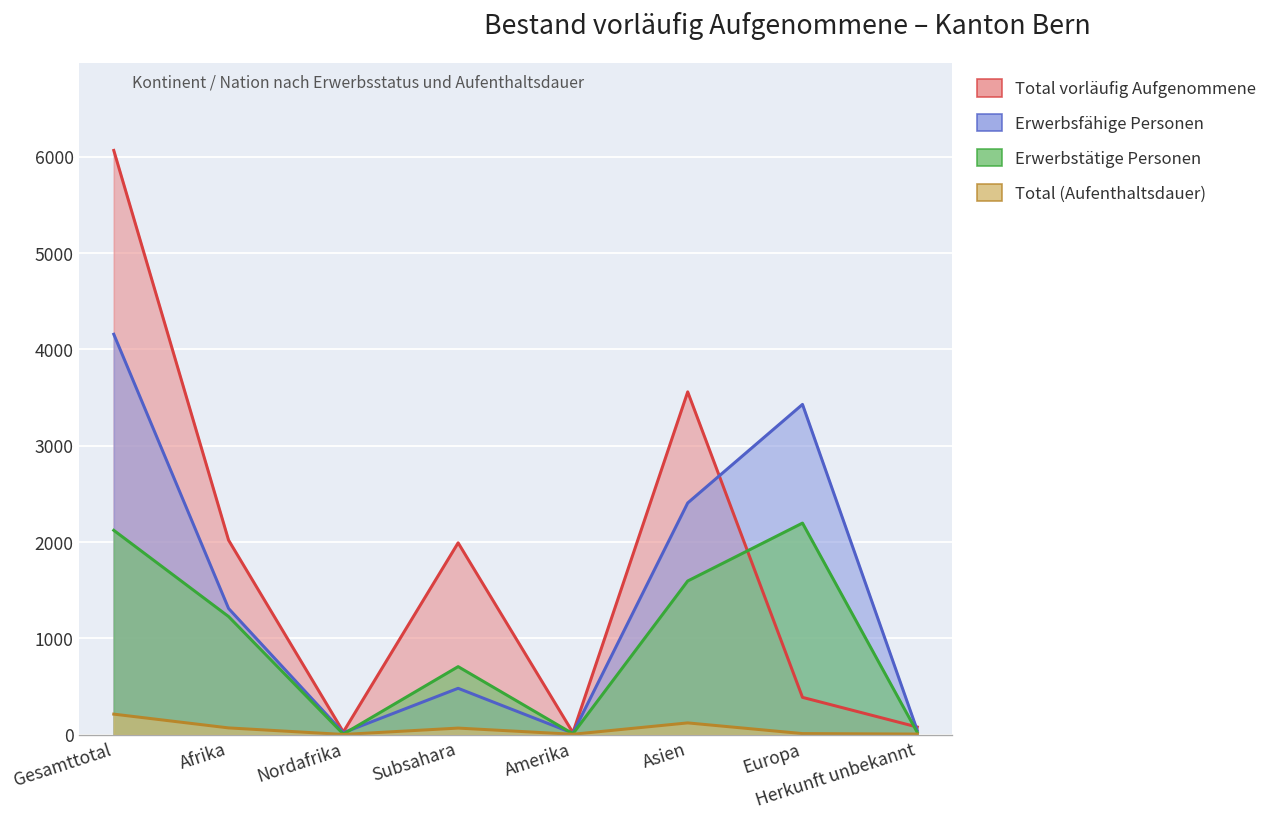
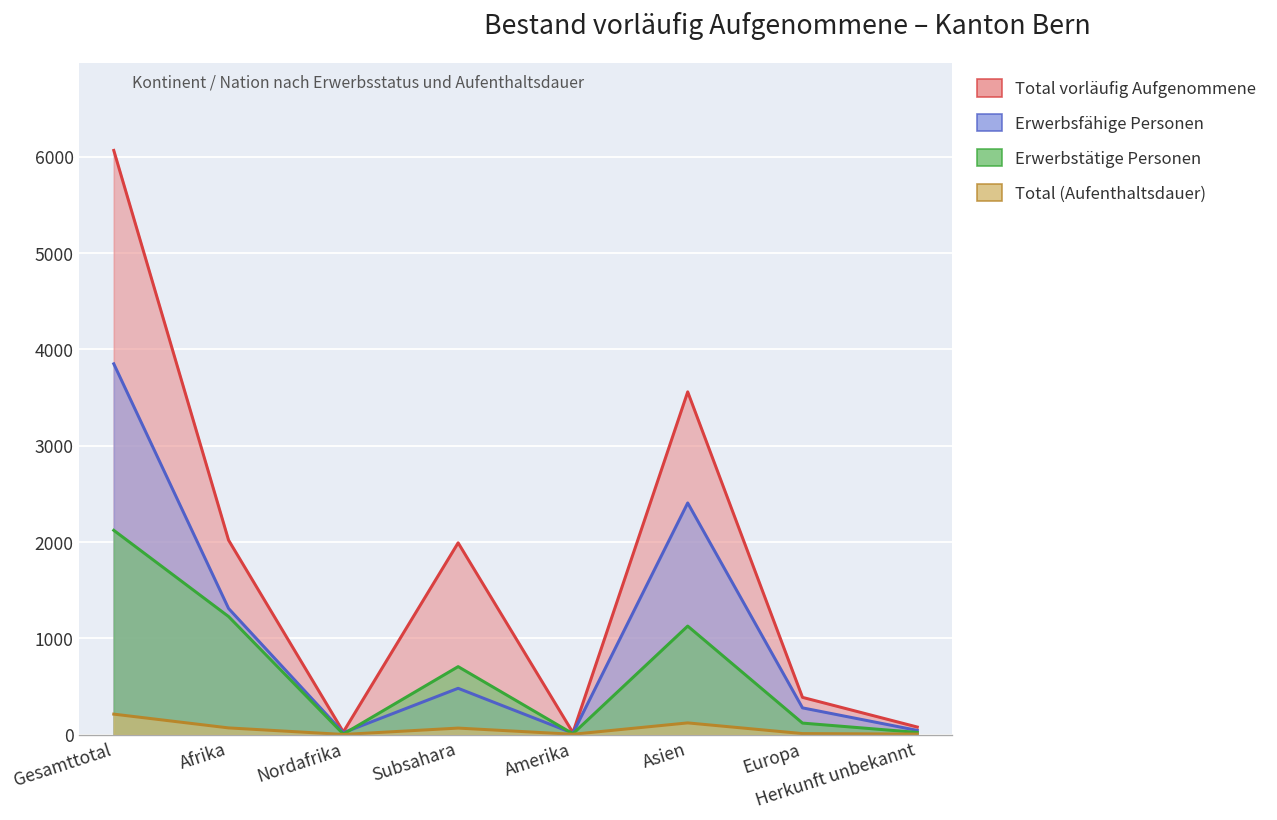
Erwerbsfähige Personen, Gesamttotal: 4200 -> 3800
Erwerbstätige Personen, Asien: 1600 -> 1100
Erwerbsfähige Personen, Europa: 3400 -> 300
Erwerbstätige Personen, Europa: 2200 -> 100
